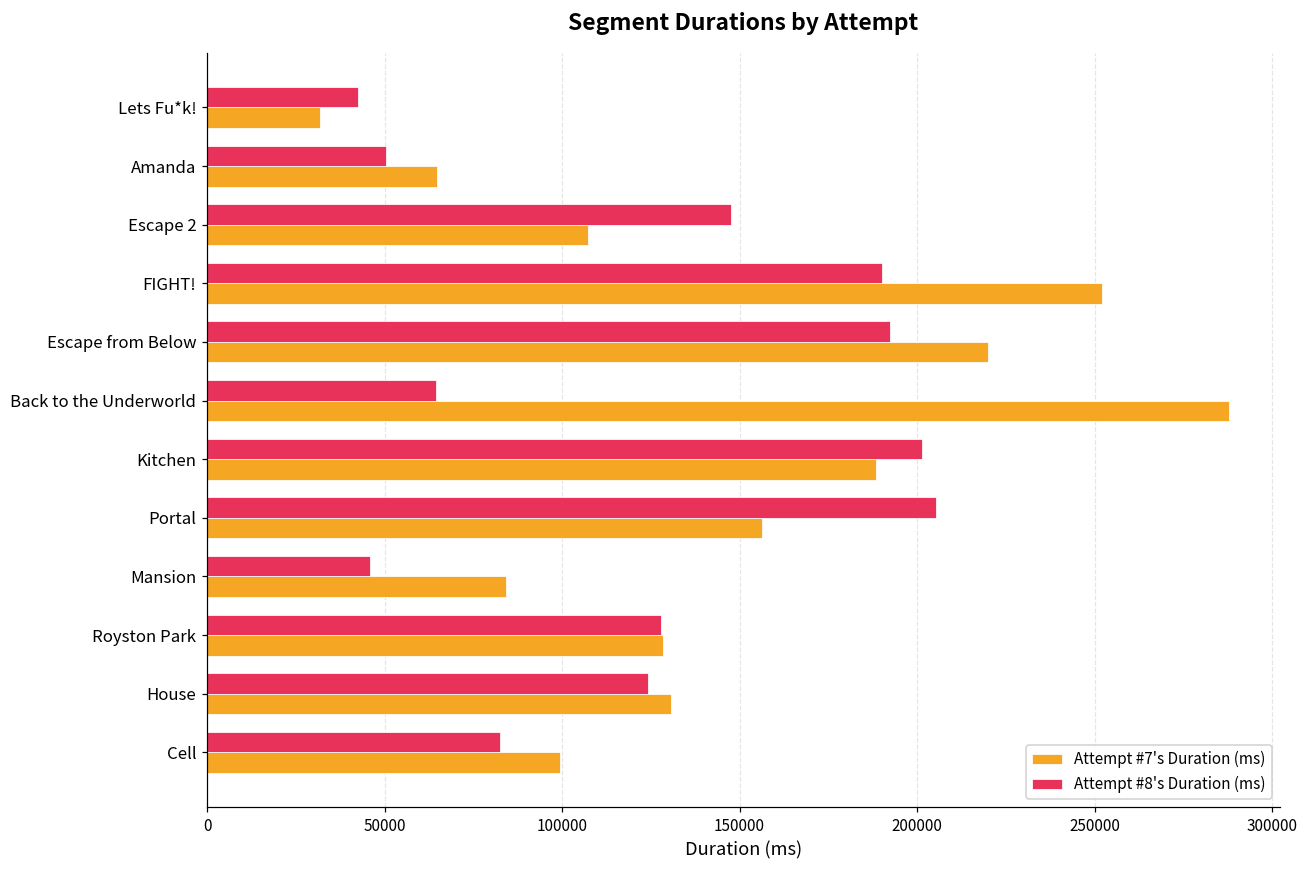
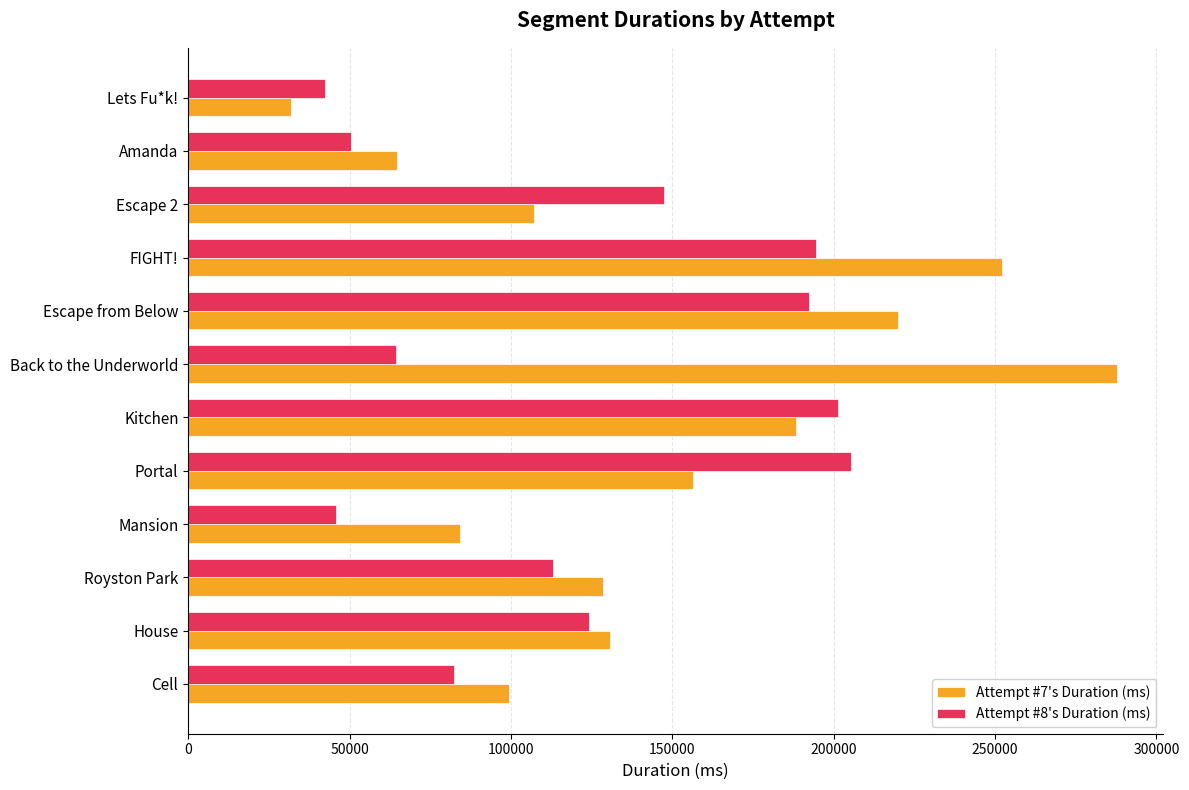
Attempt #8's Duration (ms), FIGHT!: 190000 -> 194000
Attempt #8's Duration (ms), Royston Park: 128000 -> 113000
